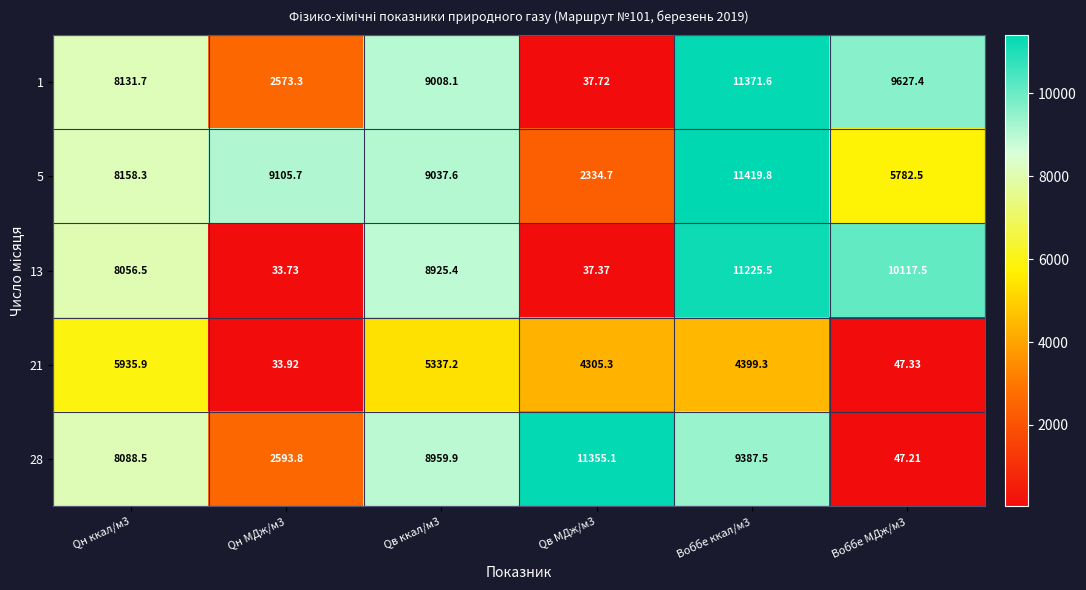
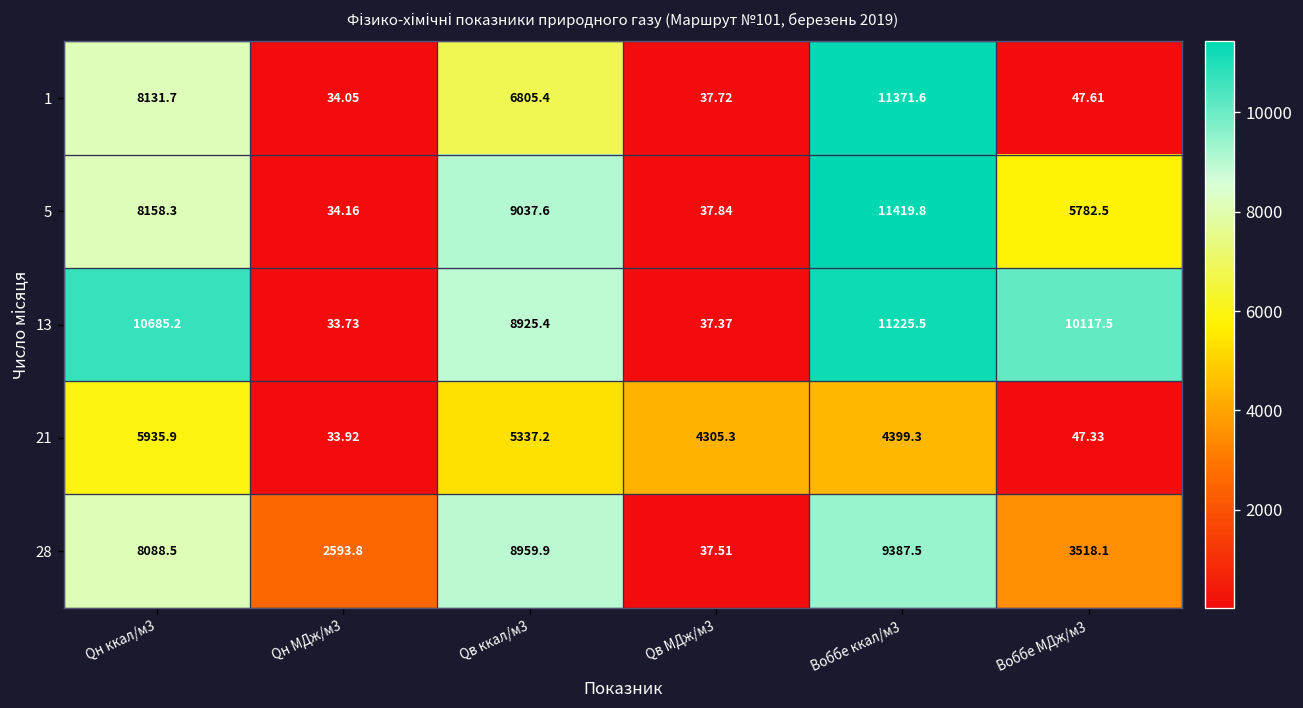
1, Qн МДж/м3: 2573.3 -> 34.05
1, Qв ккал/м3: 9008.1 -> 6805.4
1, Воббе МДж/м3: 9627.4 -> 47.61
5, Qн МДж/м3: 9105.7 -> 34.16
5, Qв МДж/м3: 2334.7 -> 37.84
13, Qн ккал/м3: 8056.5 -> 10685.2
28, Qв МДж/м3: 11355.1 -> 37.51
28, Воббе МДж/м3: 47.21 -> 3518.1
